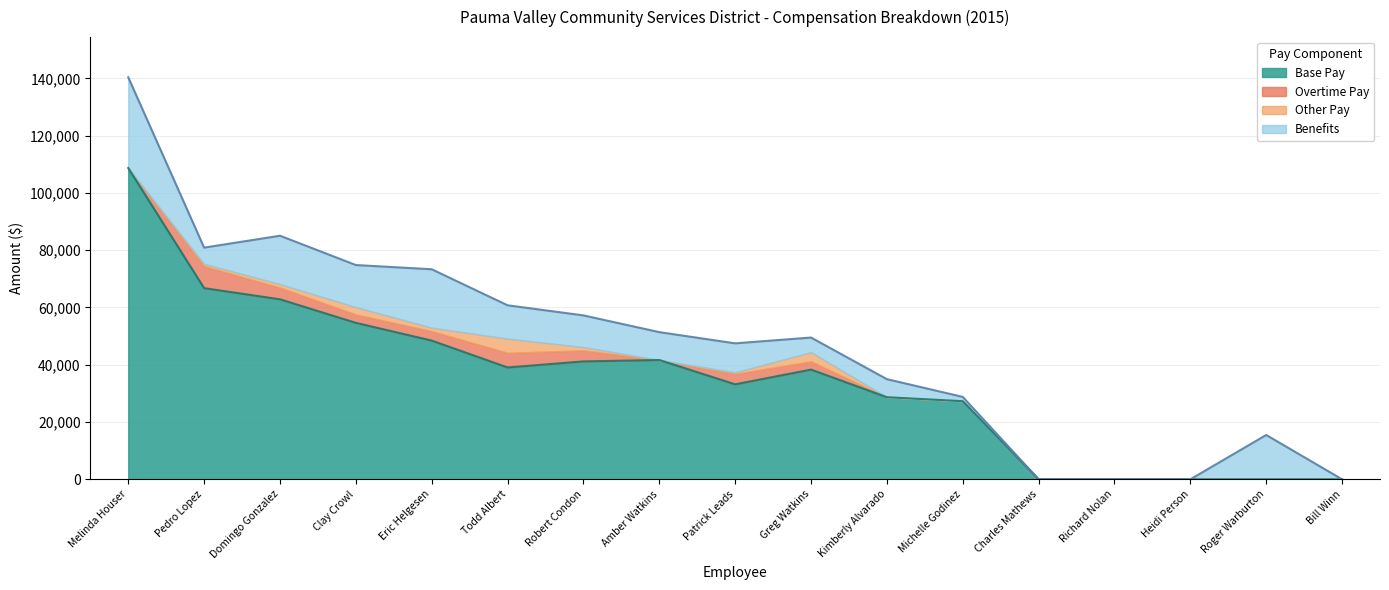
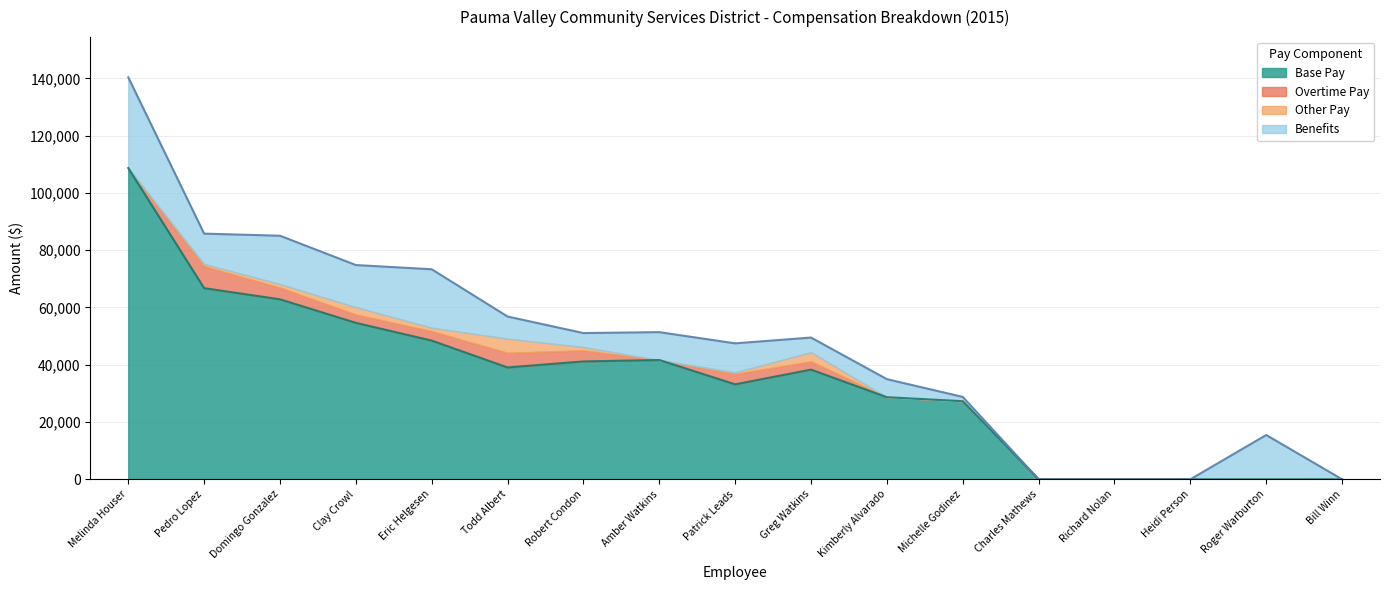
Benefits, Pedro Lopez: 6,000 -> 11,000
Benefits, Todd Albert: 12,000 -> 8,000
Benefits, Robert Condon: 11,000 -> 5,000
